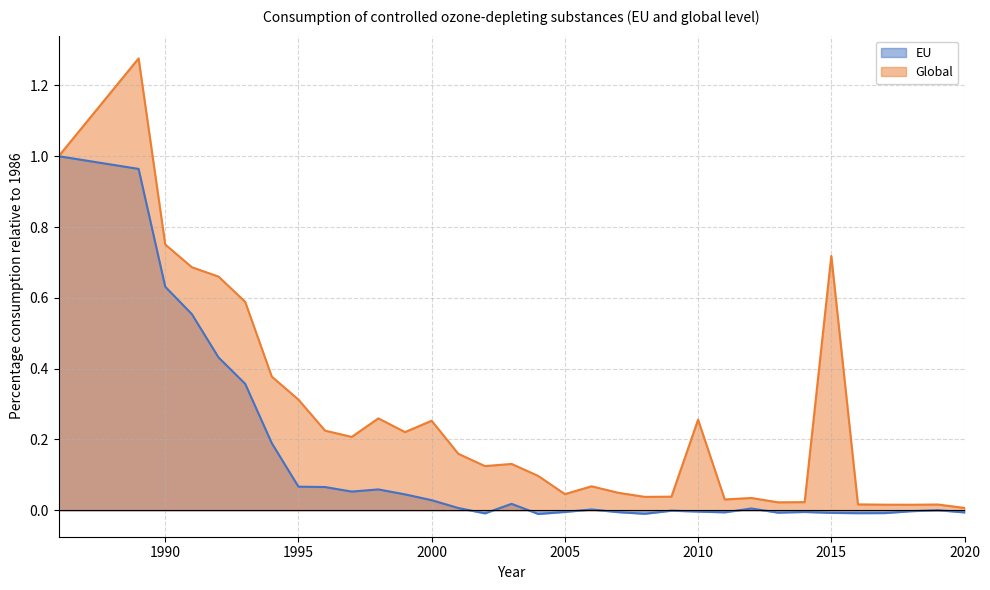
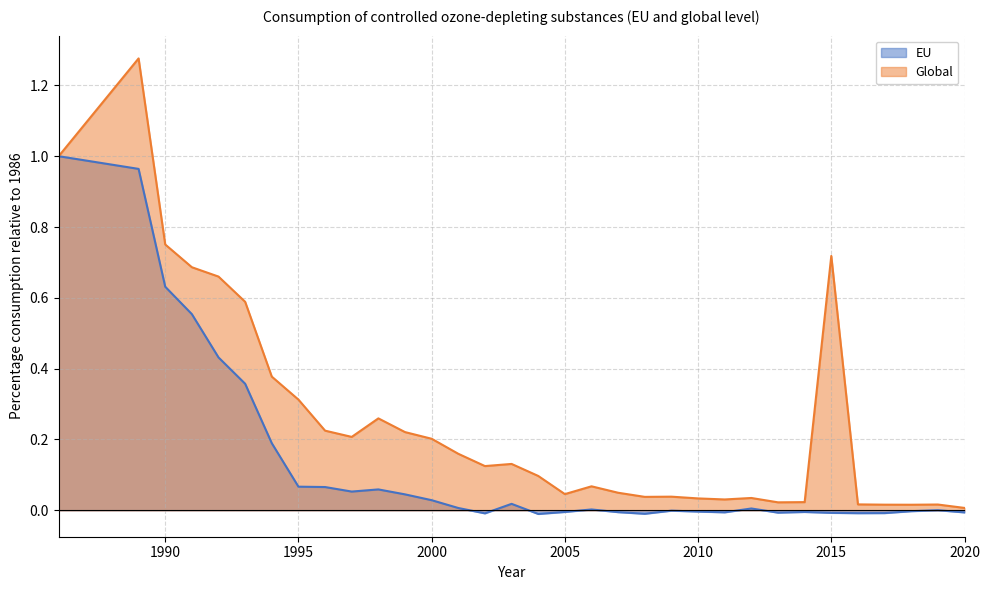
Global, 2000: 0.25 -> 0.20
Global, 2010: 0.26 -> 0.03
